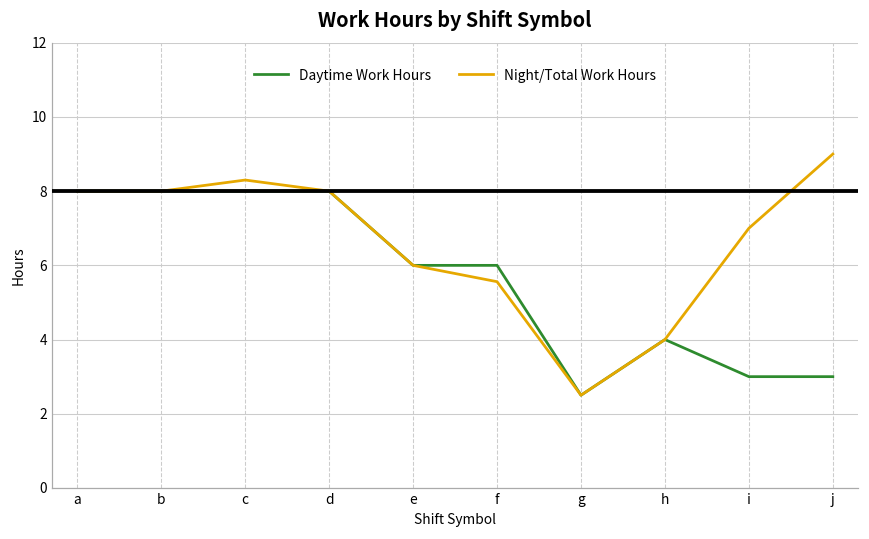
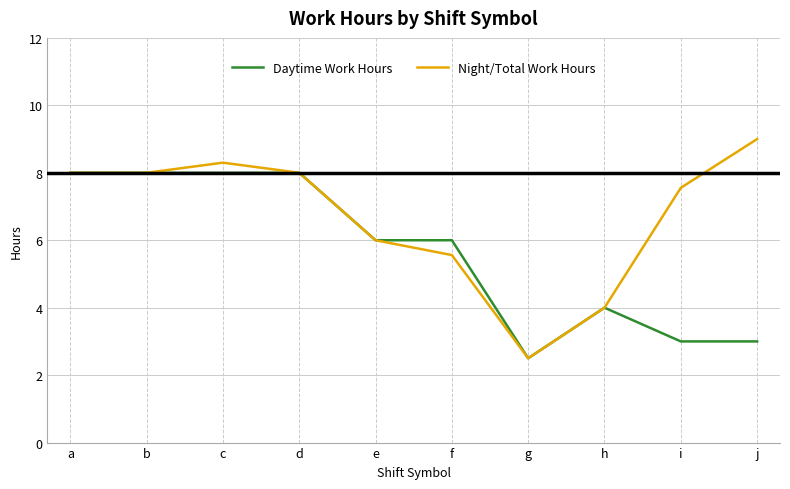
Night/Total Work Hours, i: 7.0 -> 7.6
